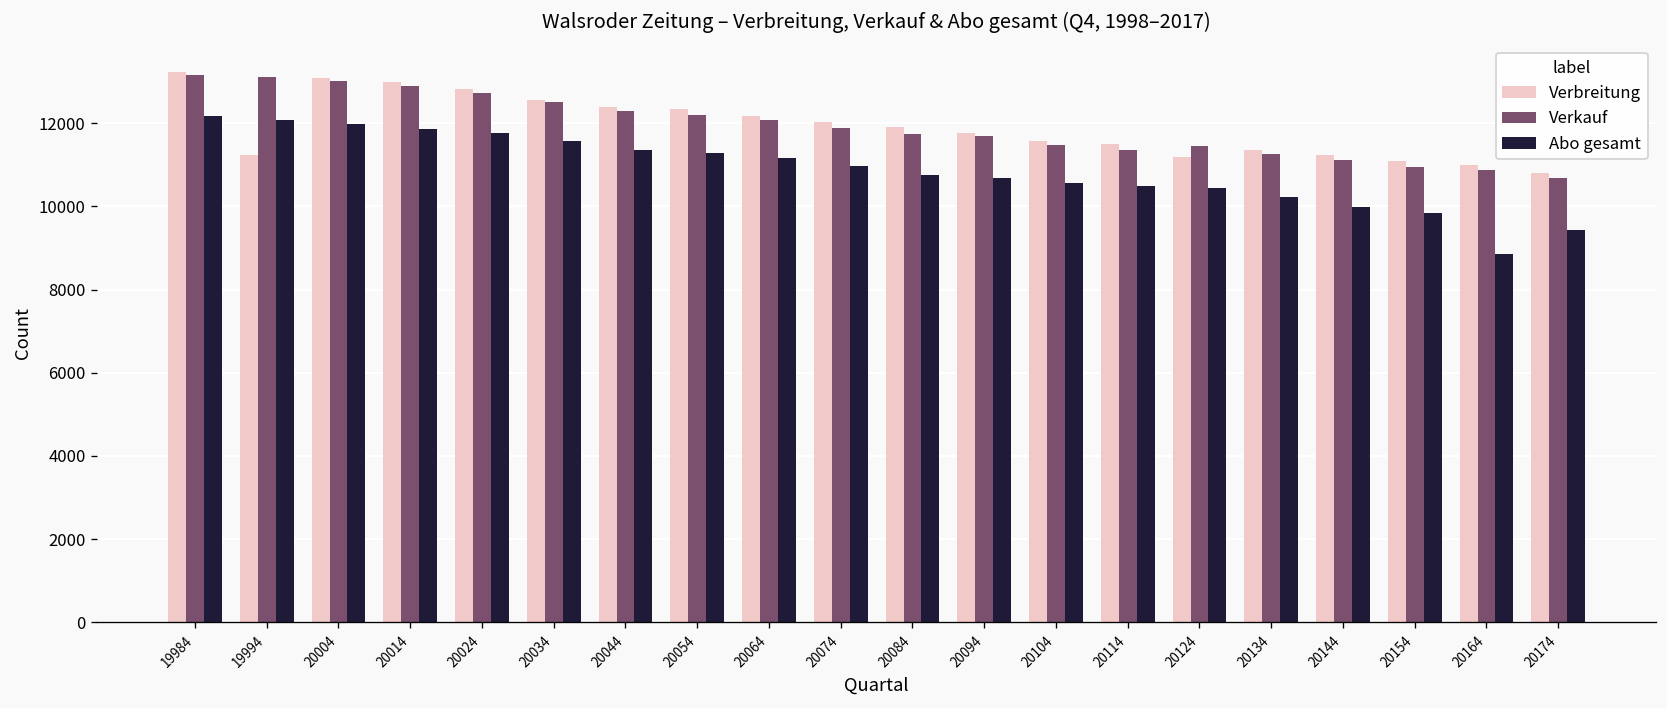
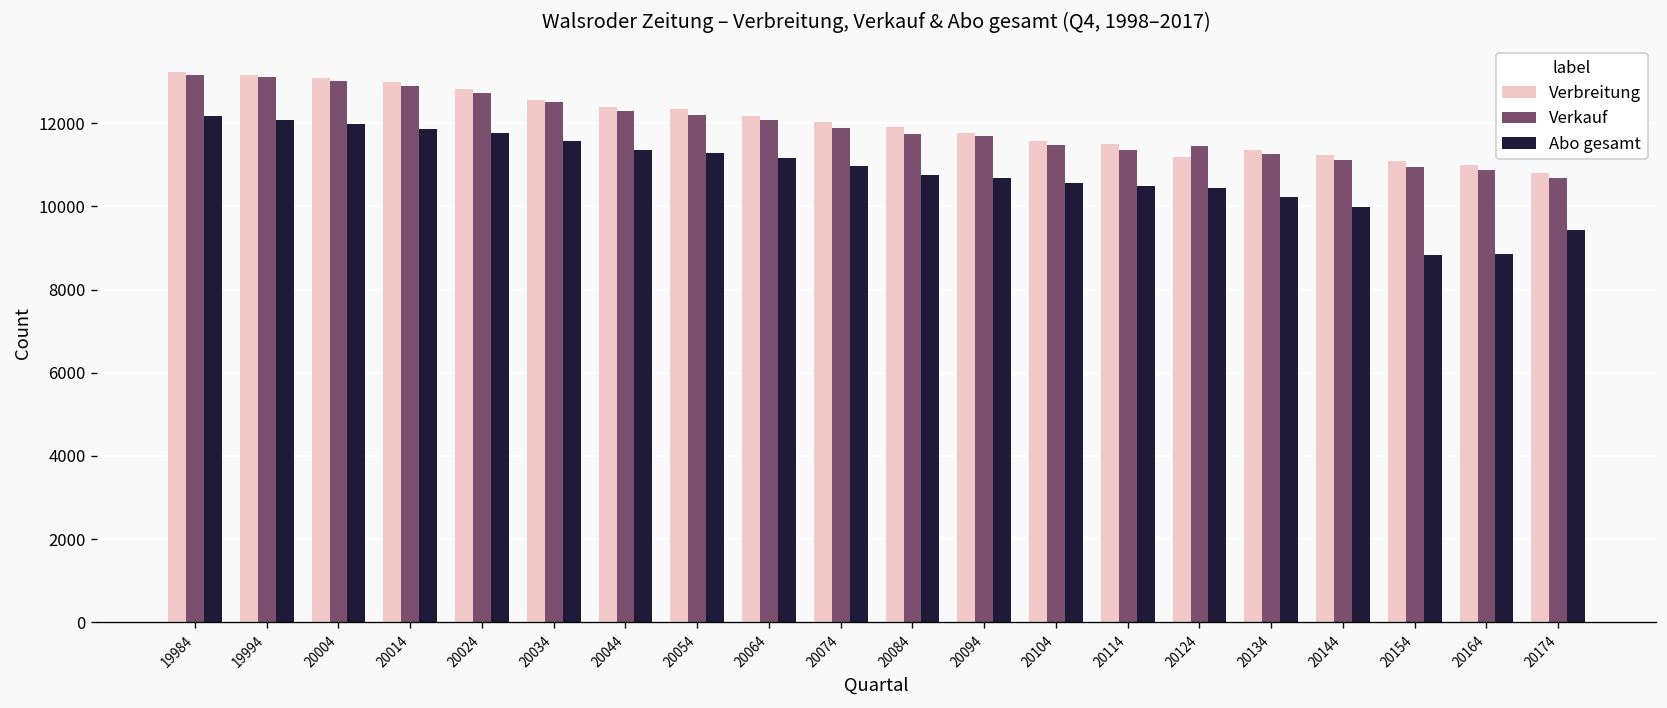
Verbreitung, 19994: 11200 -> 13200
Abo gesamt, 20154: 9800 -> 8800
